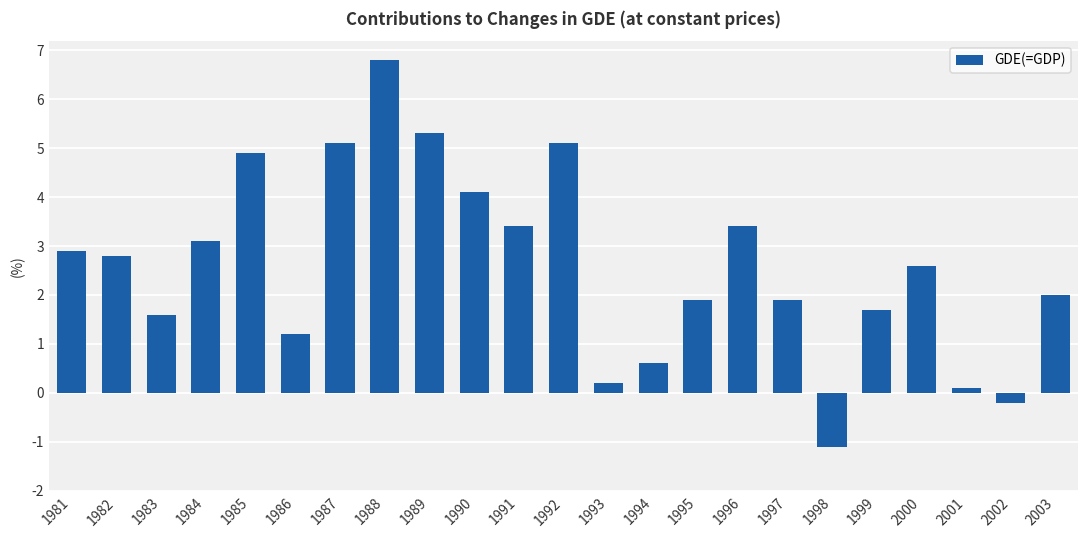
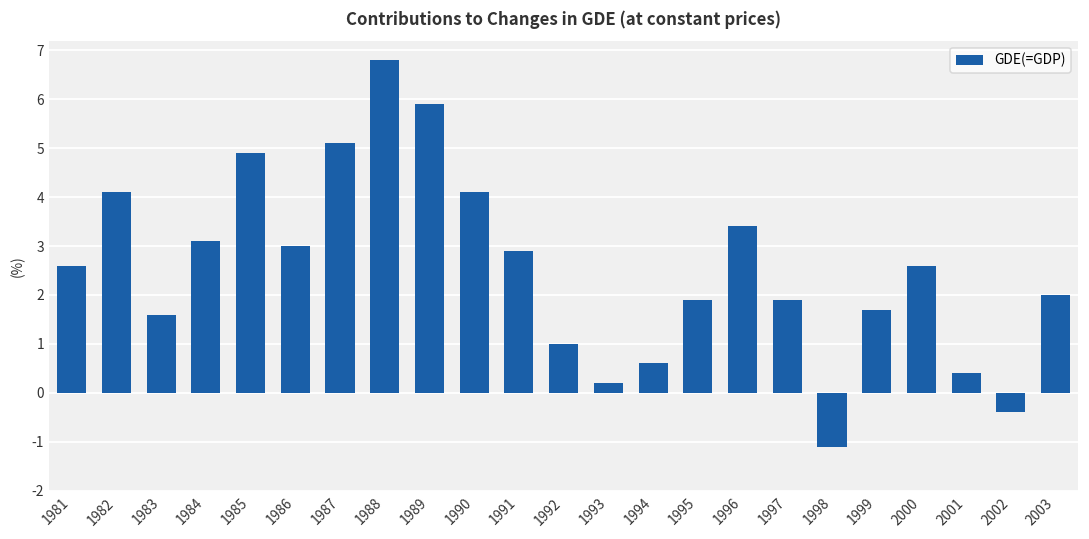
1981: 2.9 -> 2.6
1982: 2.8 -> 4.1
1986: 1.2 -> 3.0
1989: 5.3 -> 5.9
1991: 3.4 -> 2.9
1992: 5.1 -> 1.0
2001: 0.1 -> 0.4
2002: -0.2 -> -0.4
